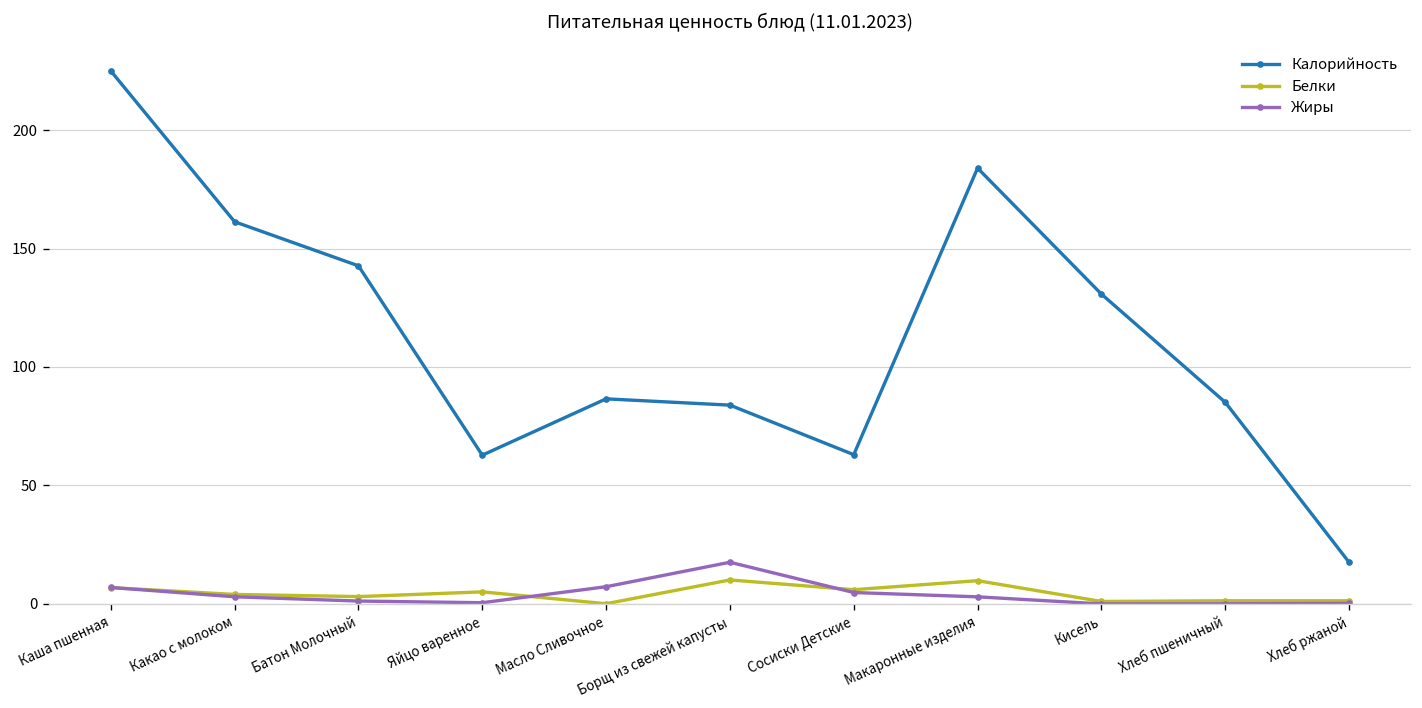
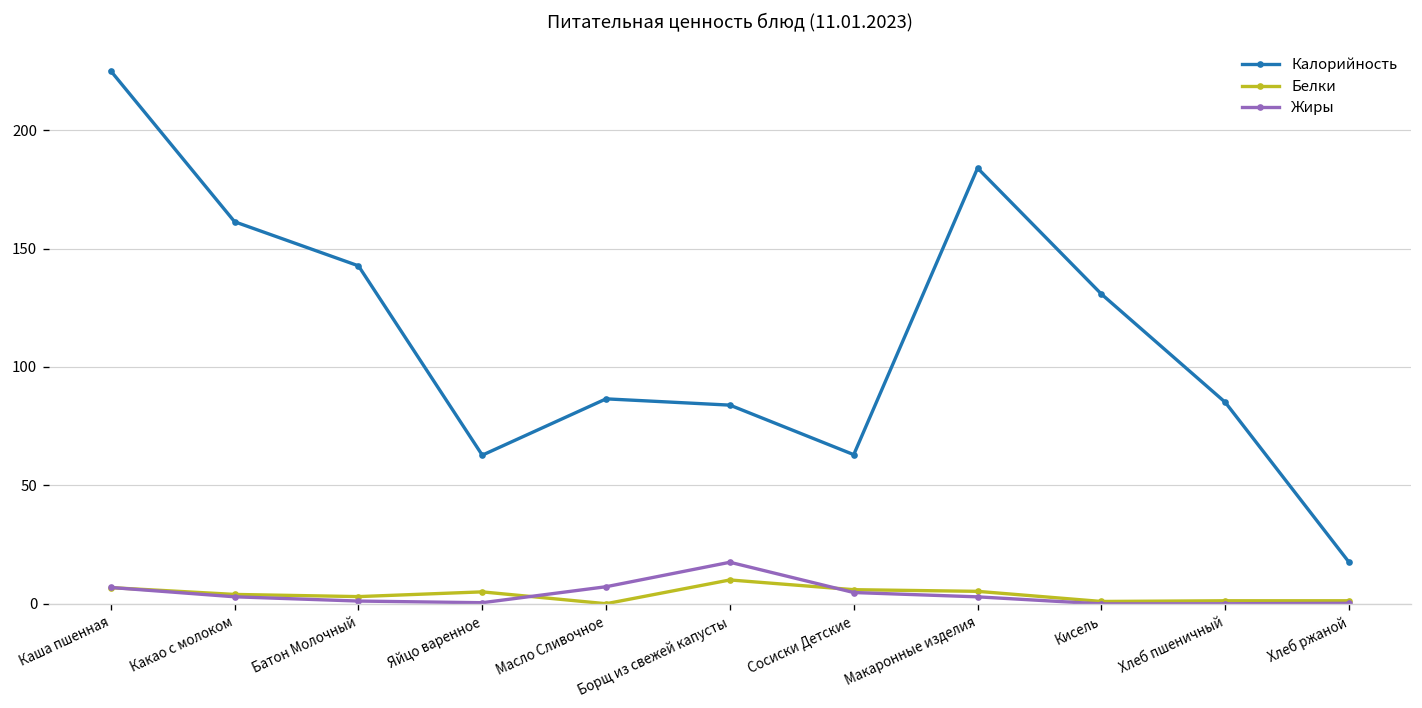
Белки, Макаронные изделия: 10 -> 5
